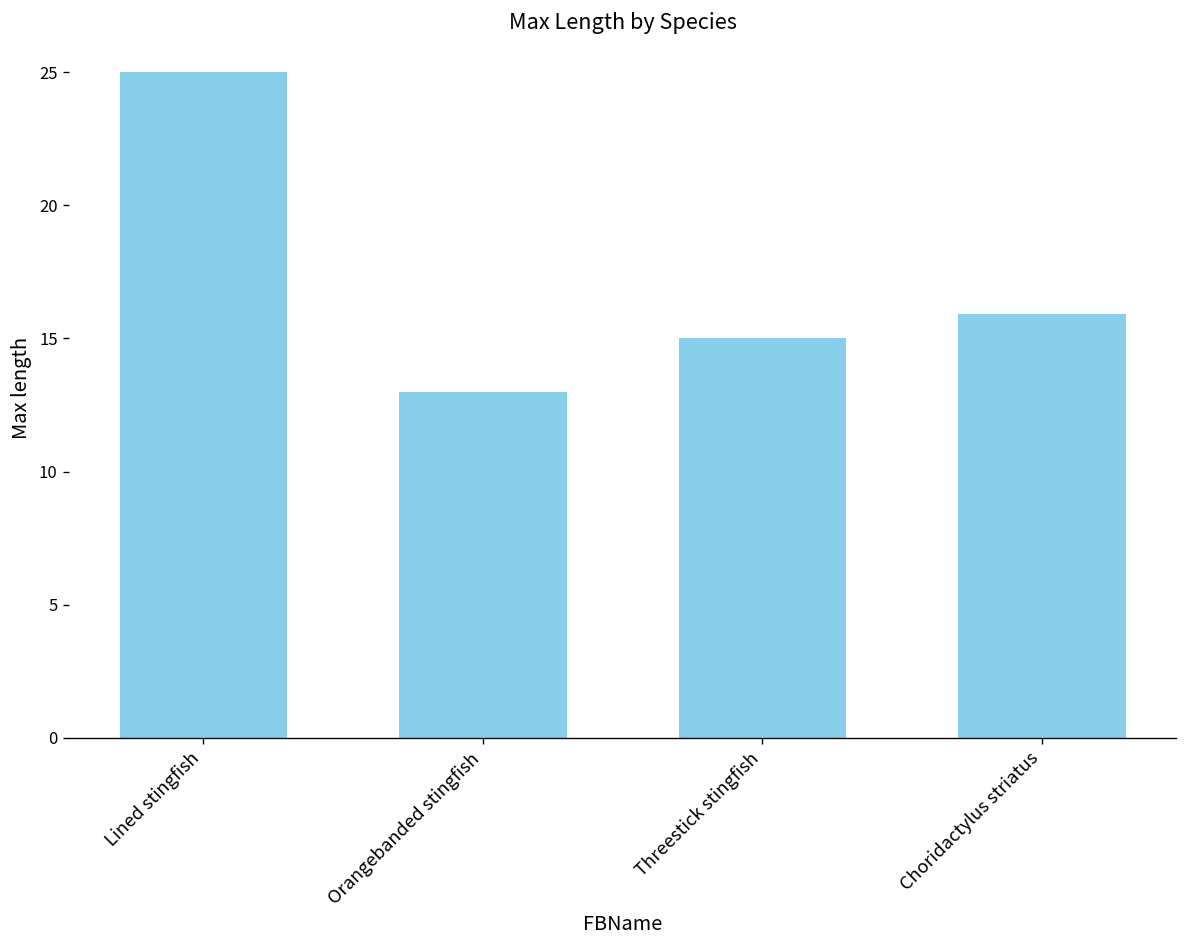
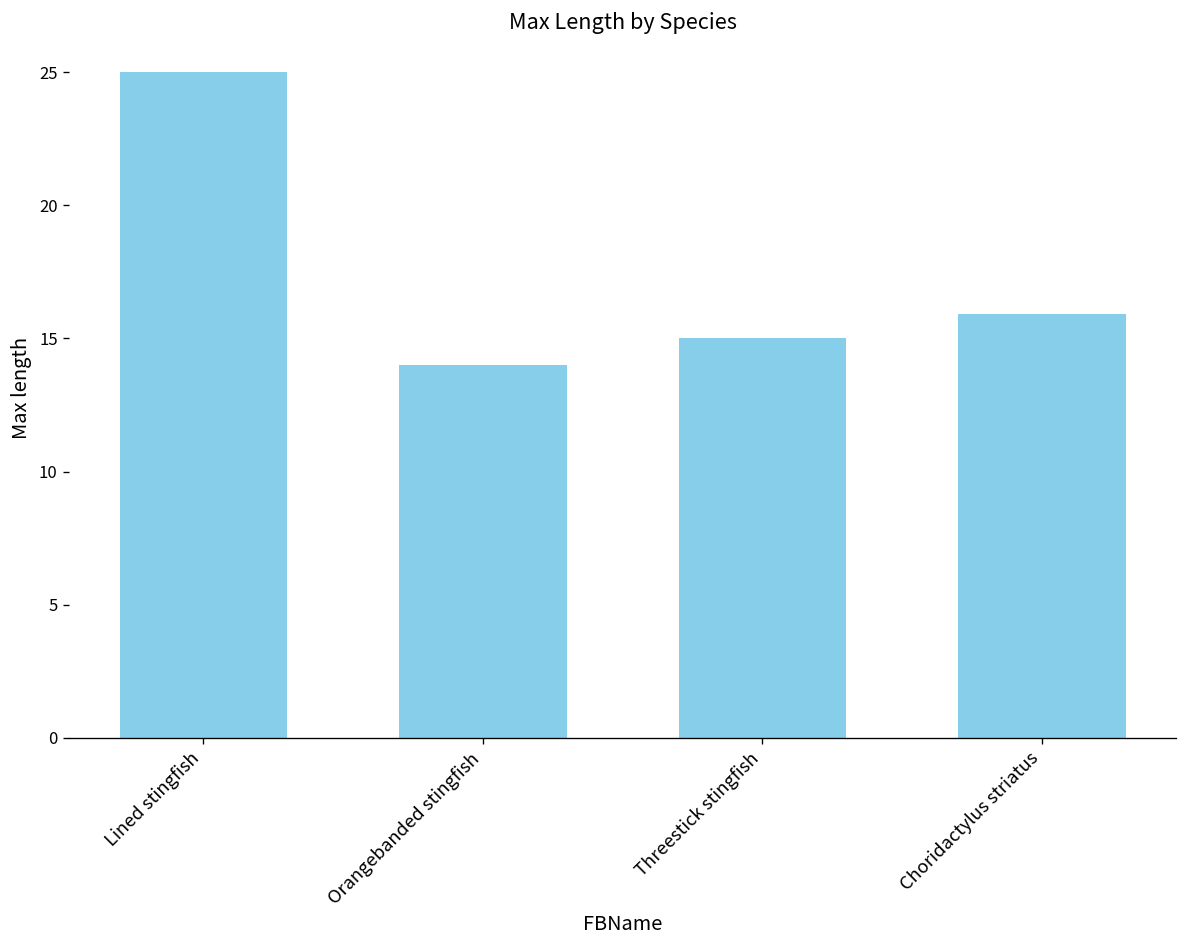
Orangebanded stingfish: 13 -> 14
